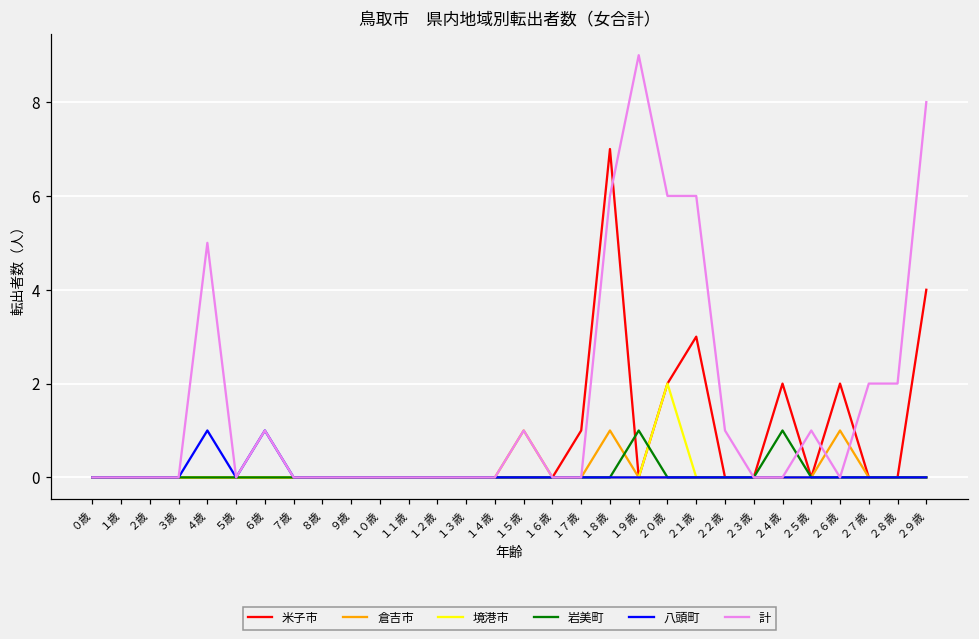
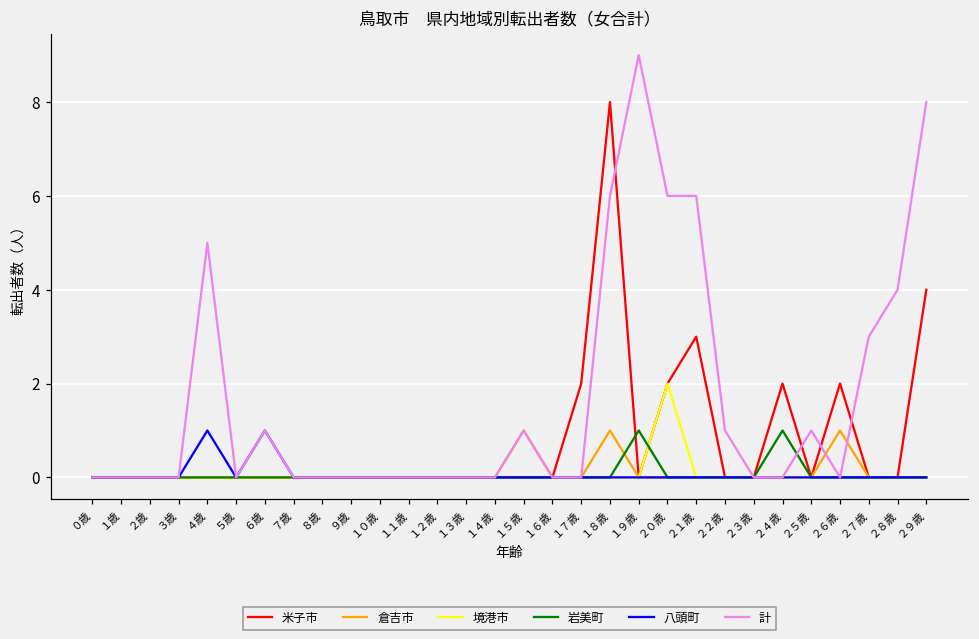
米子市, １７歳: 1 -> 2
米子市, １８歳: 7 -> 8
計, ２７歳: 2 -> 3
計, ２８歳: 2 -> 4
